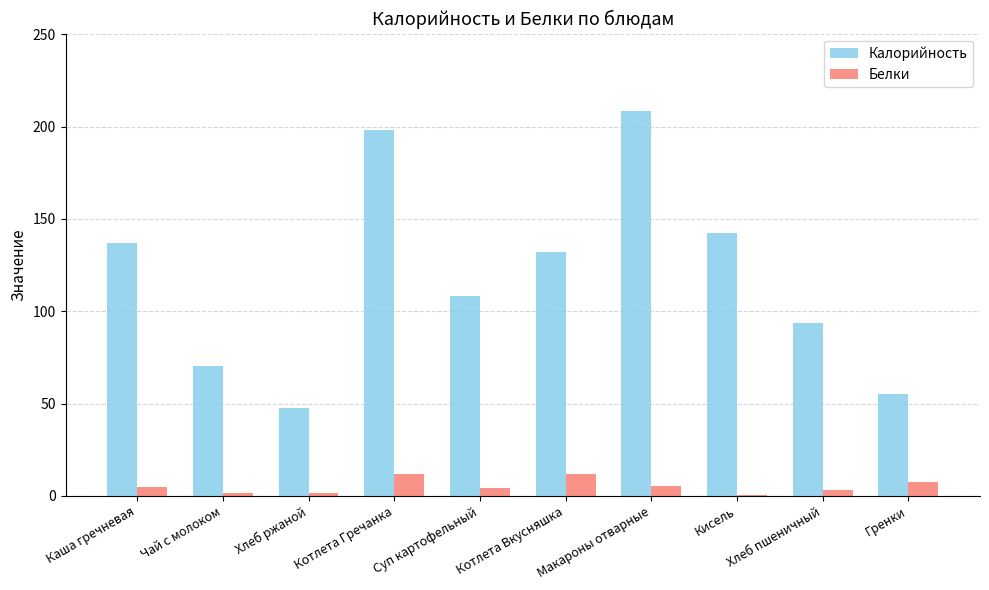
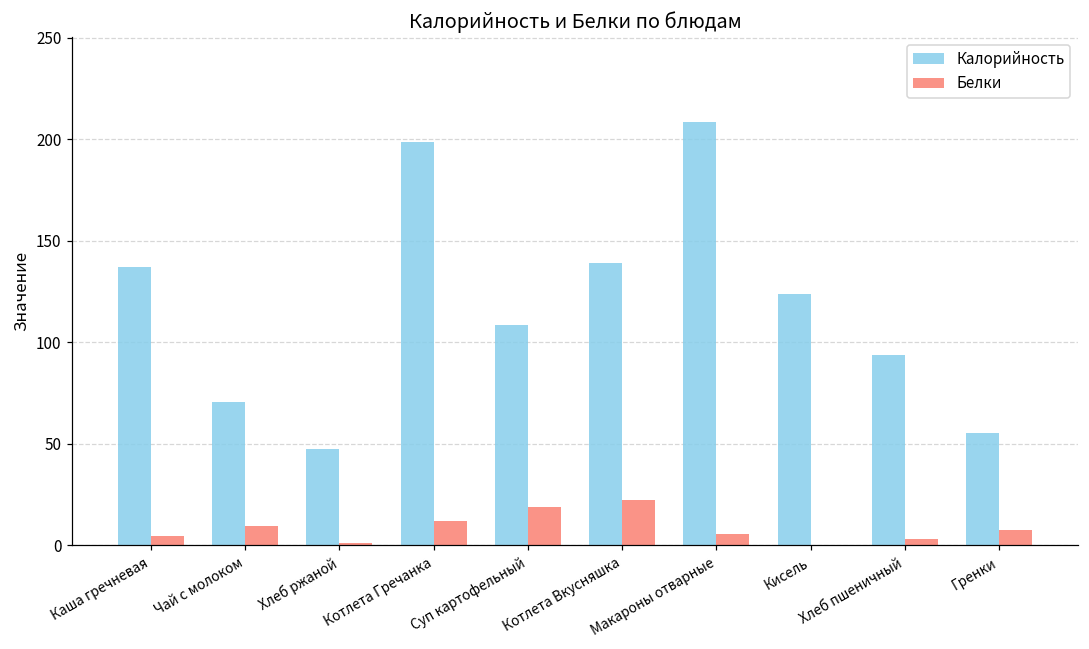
Белки, Чай с молоком: 2 -> 10
Белки, Суп картофельный: 4 -> 19
Калорийность, Котлета Вкусняшка: 132 -> 139
Белки, Котлета Вкусняшка: 12 -> 23
Калорийность, Кисель: 143 -> 124
